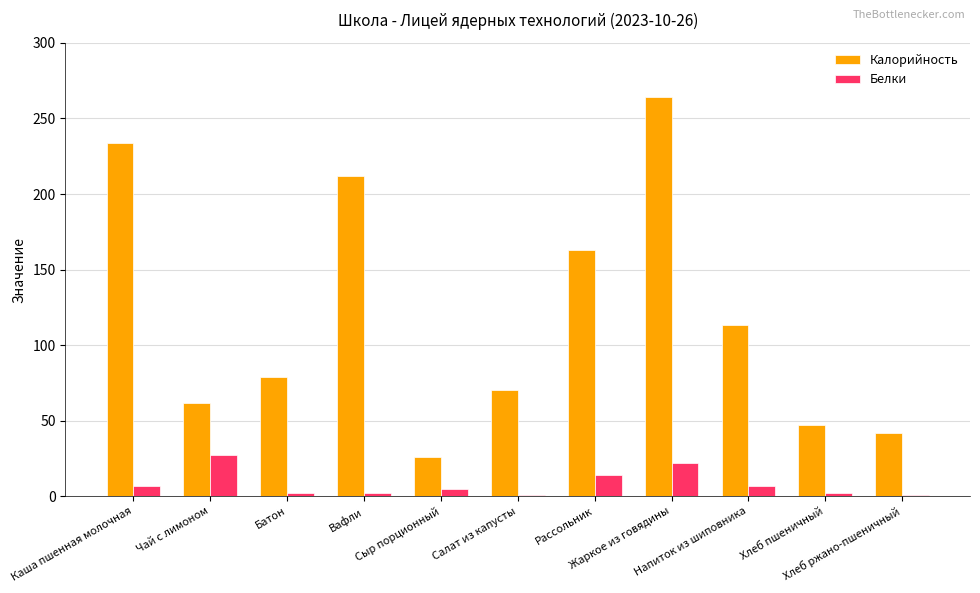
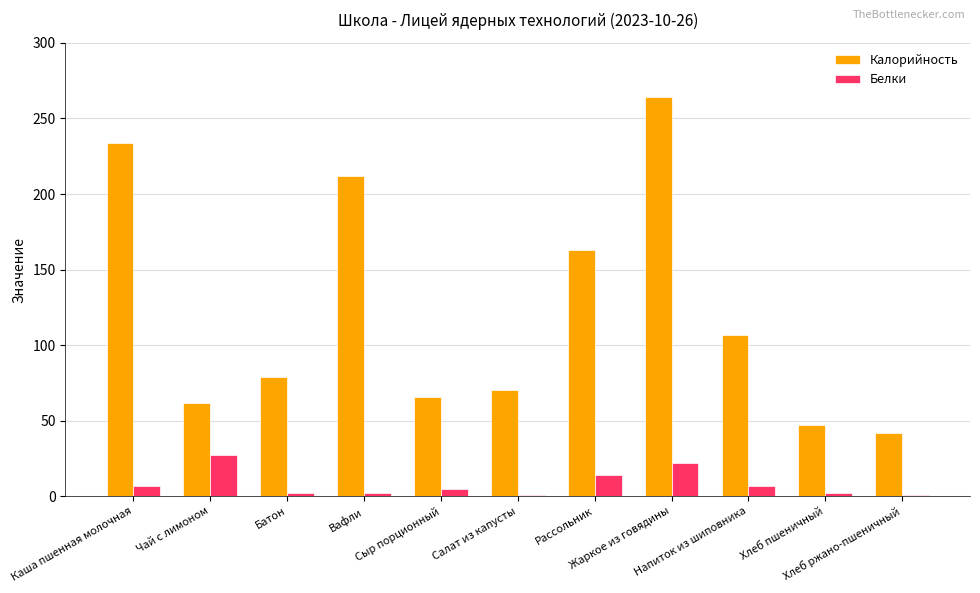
Калорийность, Сыр порционный: 26 -> 66
Калорийность, Напиток из шиповника: 113 -> 107
